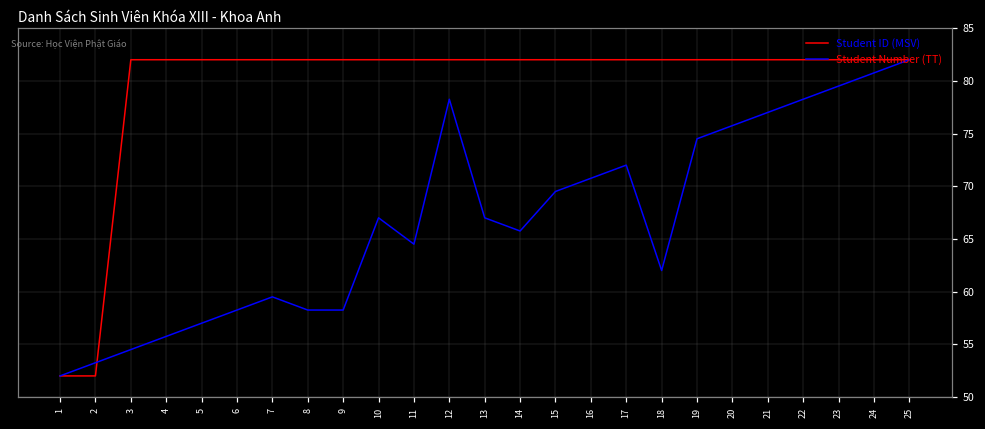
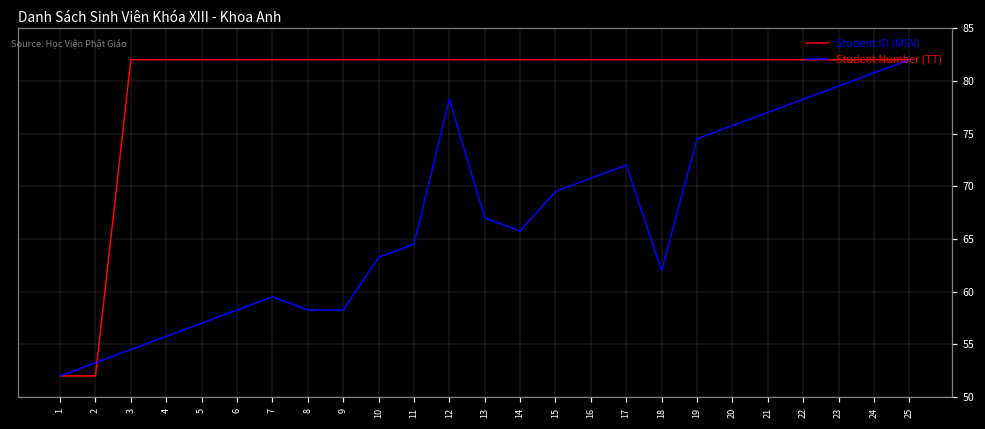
Student Number (TT), 10: 67 -> 63
